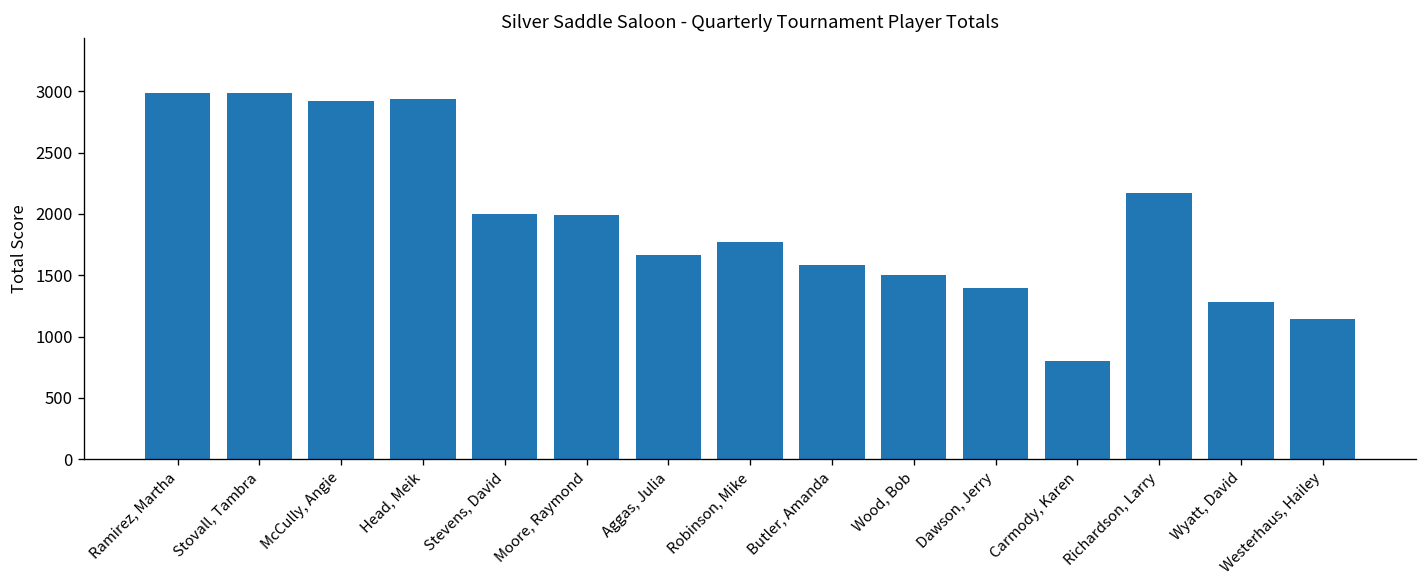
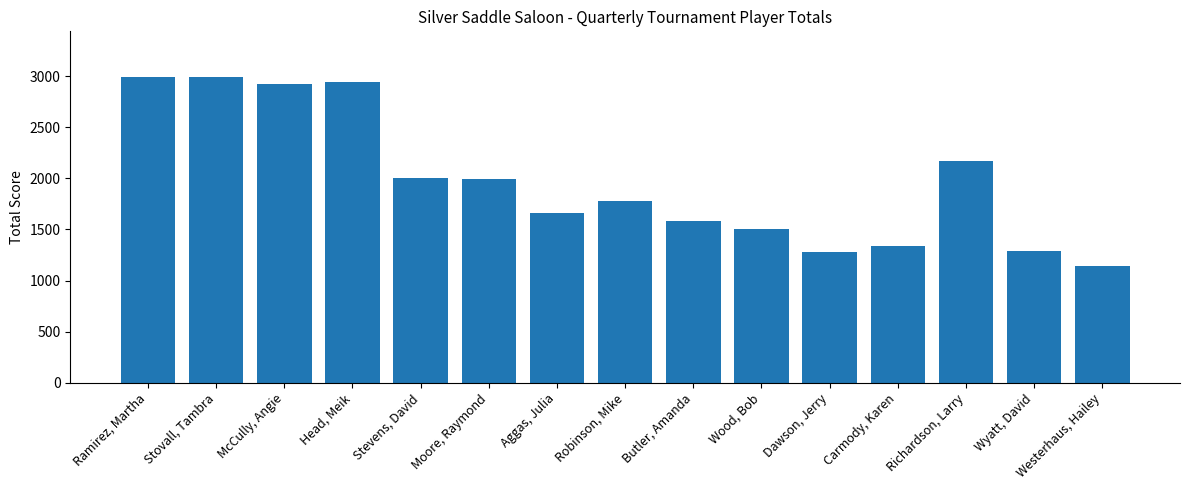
Dawson, Jerry: 1400 -> 1280
Carmody, Karen: 800 -> 1340
